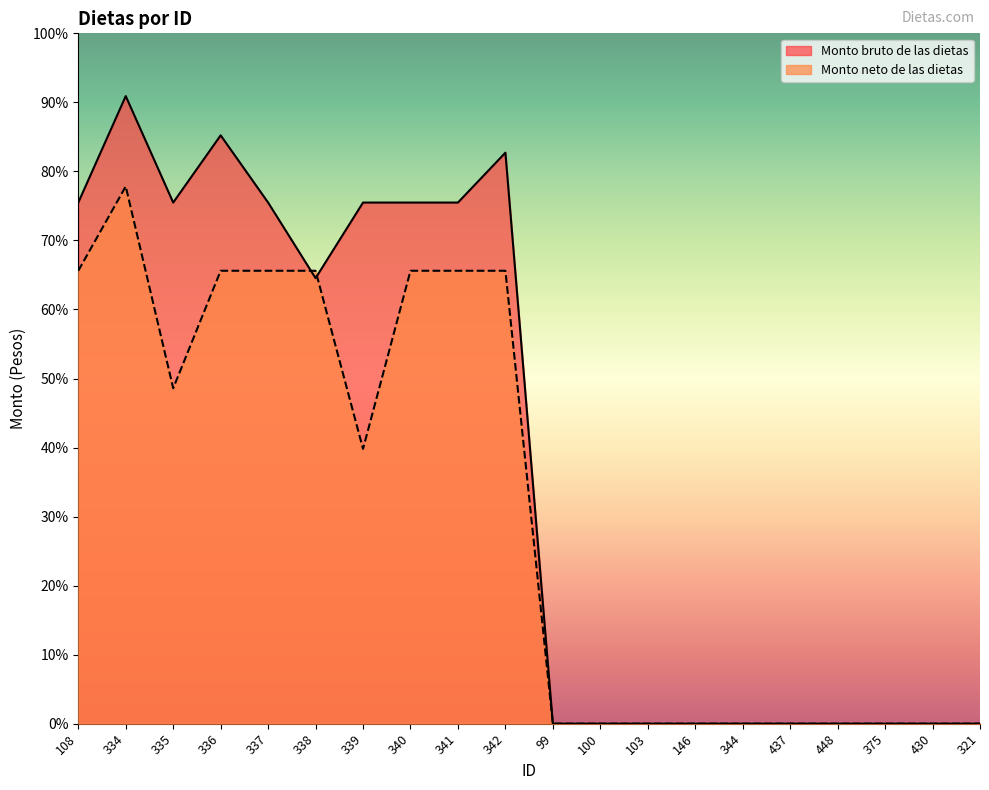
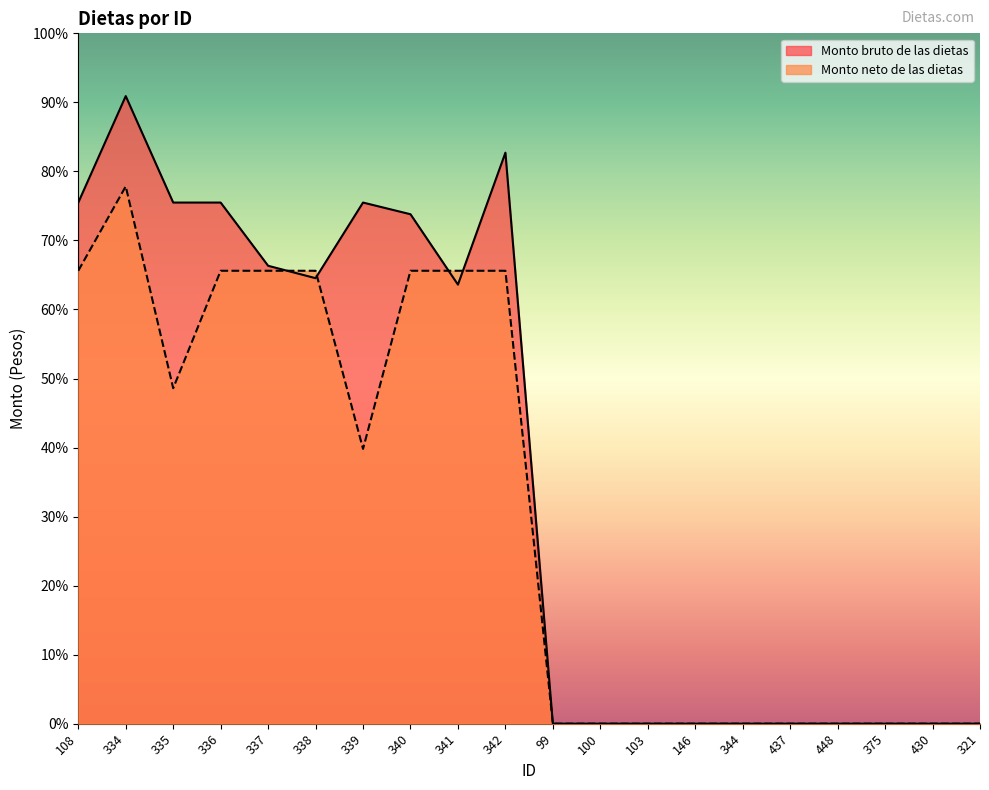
Monto bruto de las dietas, 336: 85% -> 75%
Monto bruto de las dietas, 337: 75% -> 66%
Monto bruto de las dietas, 340: 75% -> 74%
Monto bruto de las dietas, 341: 75% -> 64%
